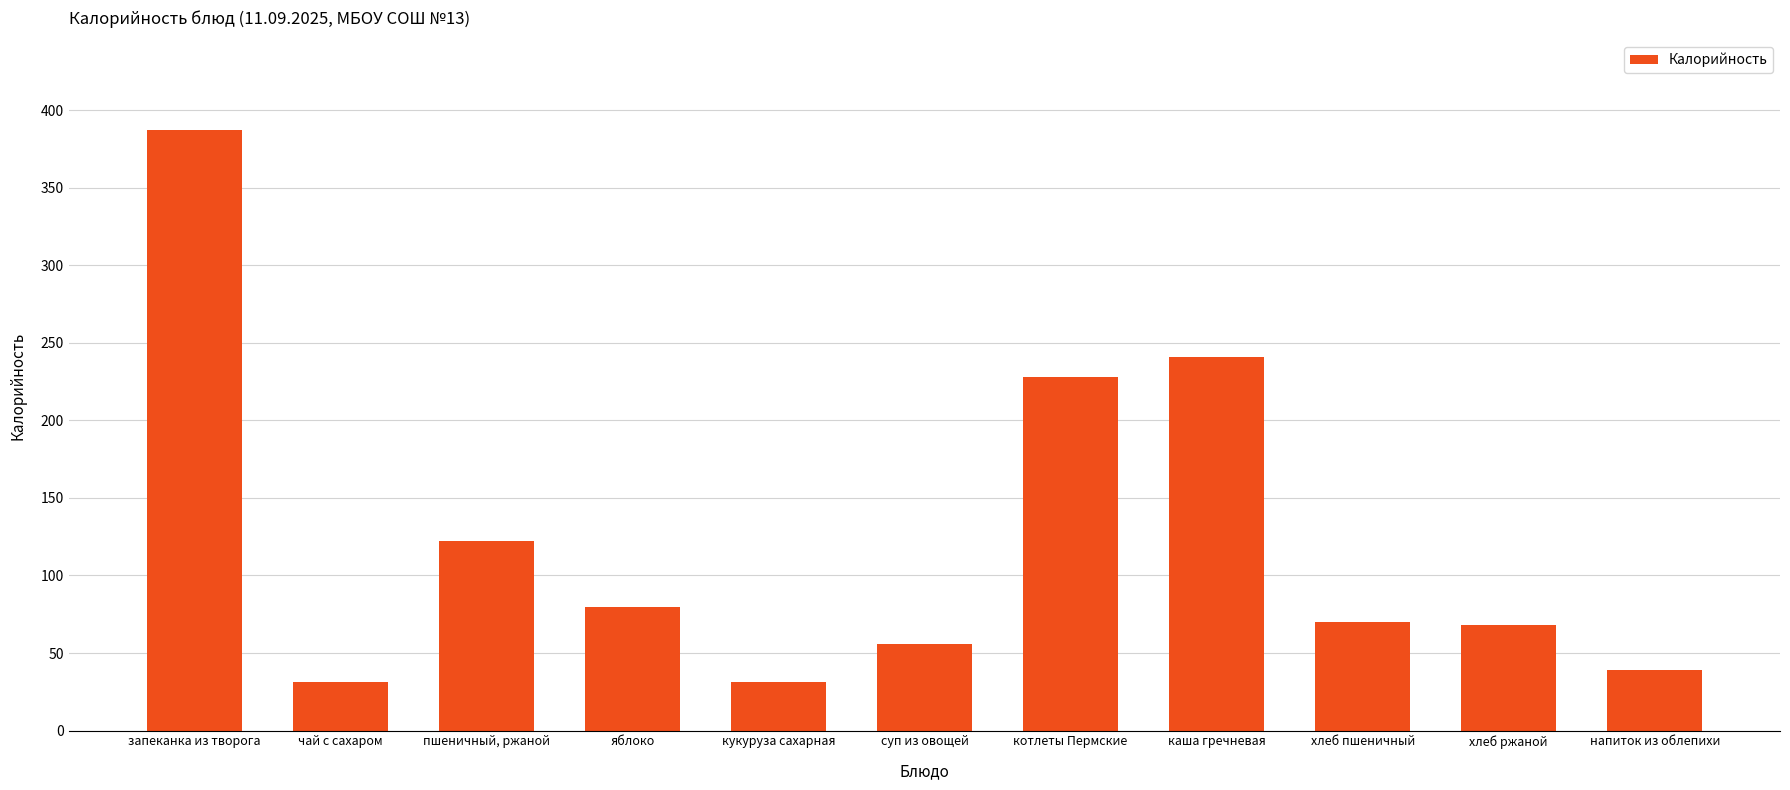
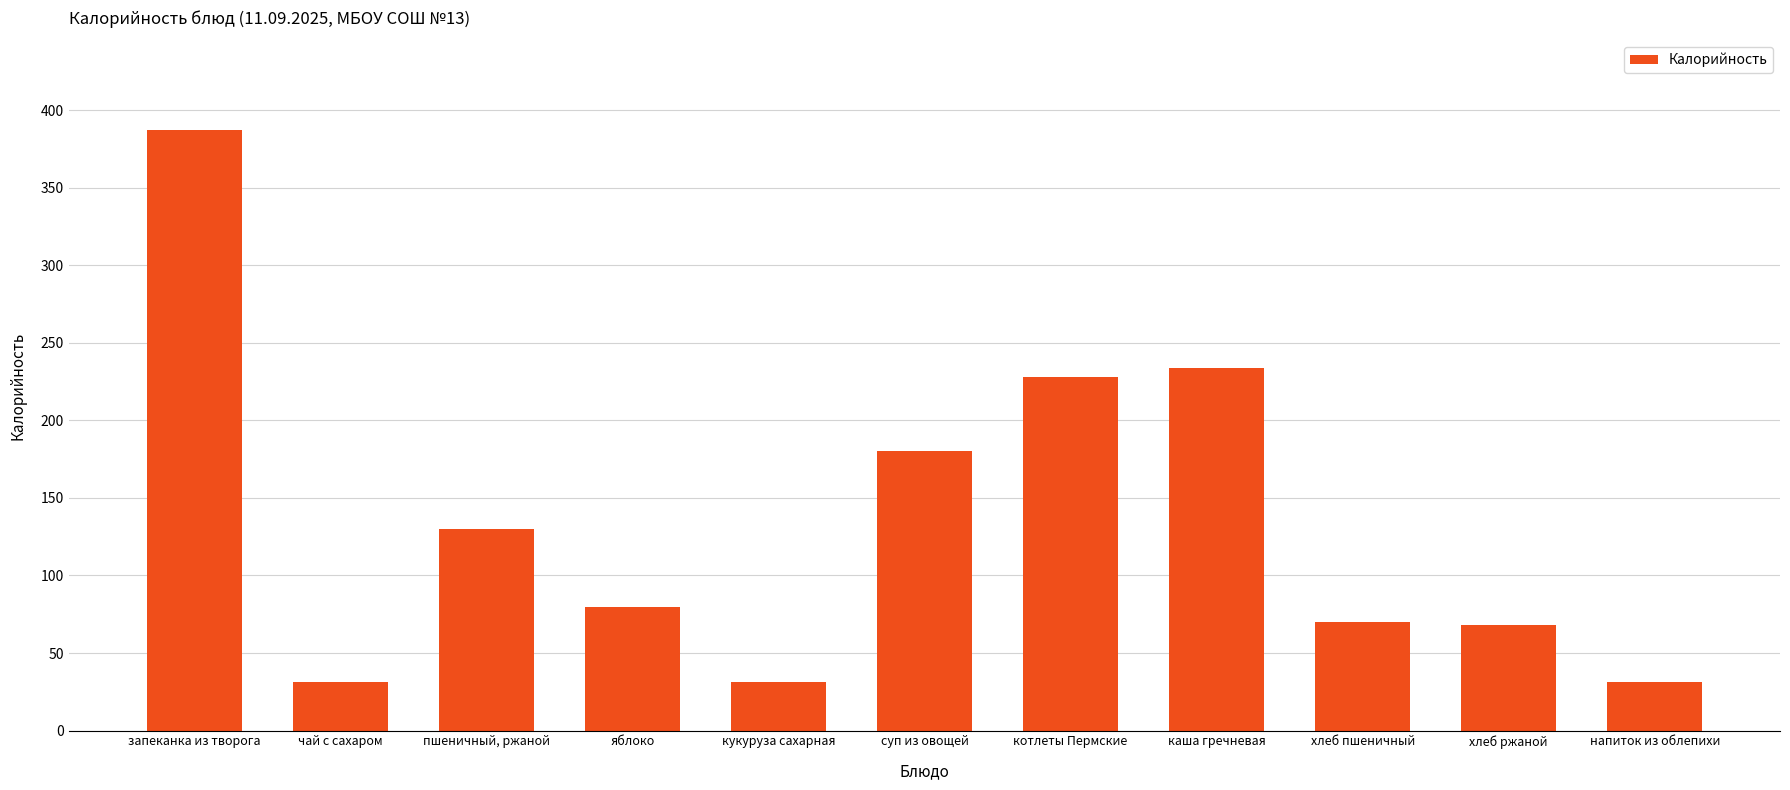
пшеничный, ржаной: 122 -> 130
суп из овощей: 56 -> 180
каша гречневая: 241 -> 234
напиток из облепихи: 39 -> 31
